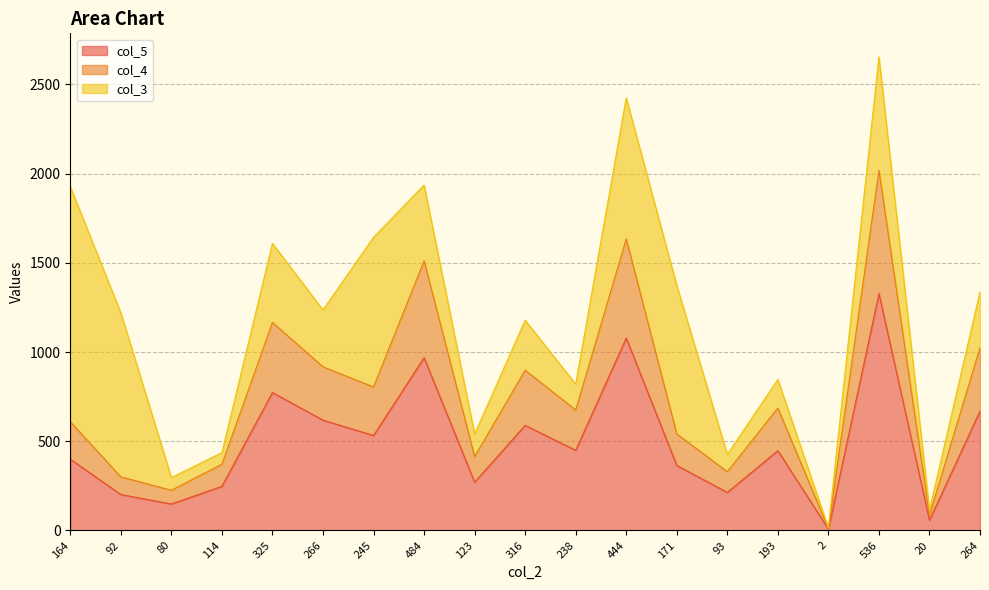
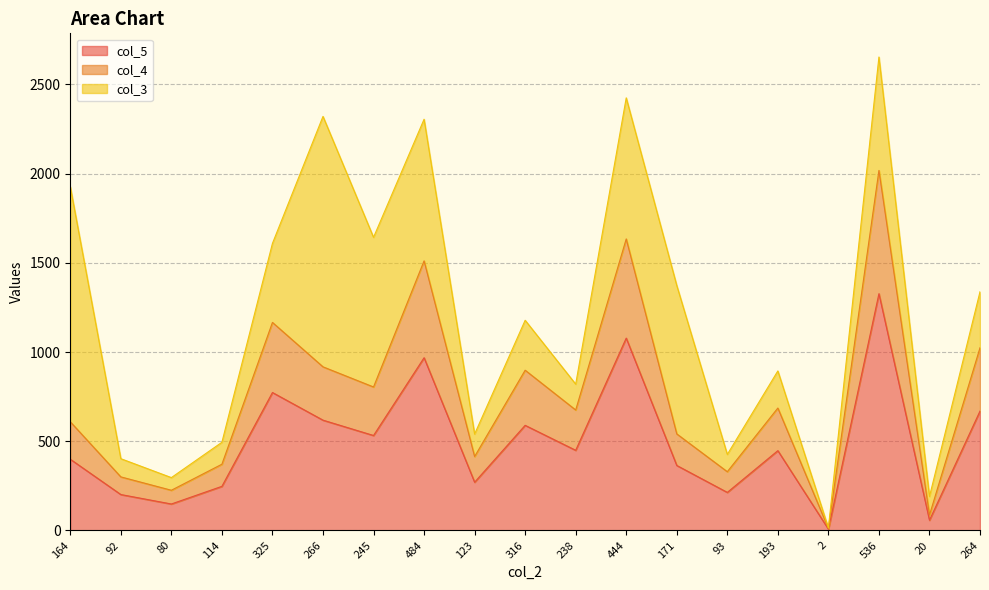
col_3, 92: 920 -> 100
col_3, 114: 70 -> 120
col_3, 266: 320 -> 1400
col_3, 484: 430 -> 790
col_3, 193: 160 -> 210
col_3, 20: 30 -> 100
